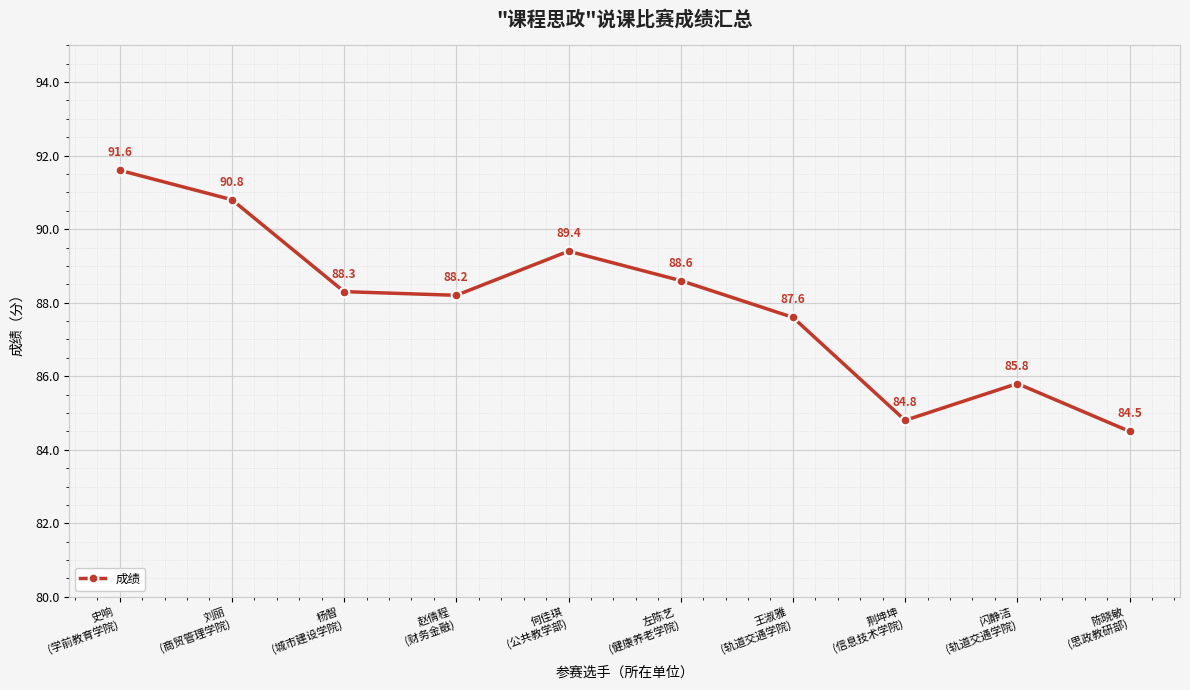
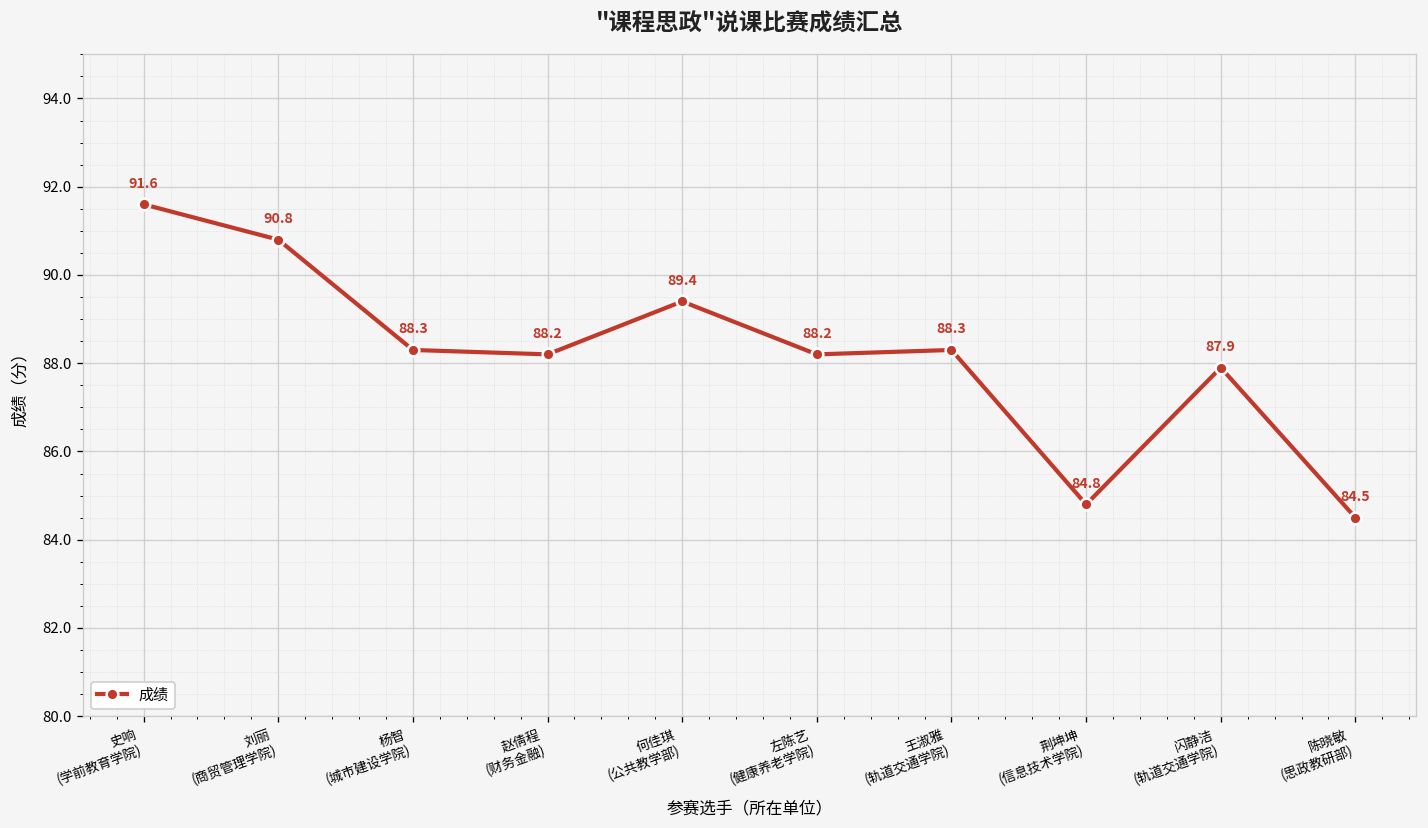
左陈艺 (健康养老学院): 88.6 -> 88.2
王淑雅 (轨道交通学院): 87.6 -> 88.3
闪静洁 (轨道交通学院): 85.8 -> 87.9
